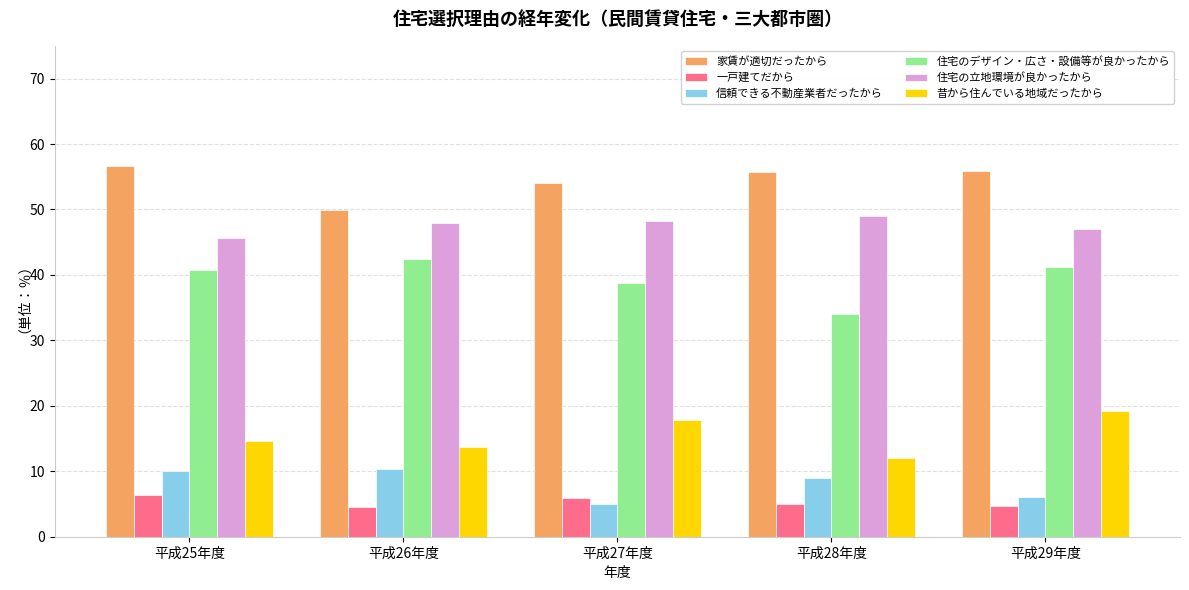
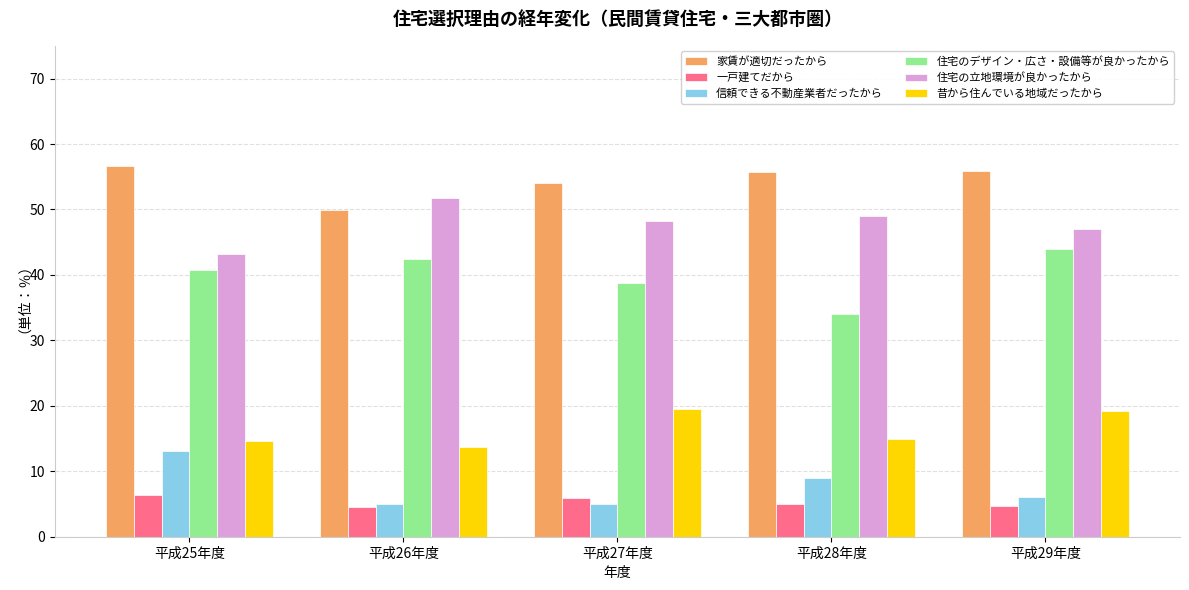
信頼できる不動産業者だったから, 平成25年度: 10 -> 13
住宅の立地環境が良かったから, 平成25年度: 46 -> 43
信頼できる不動産業者だったから, 平成26年度: 10 -> 5
住宅の立地環境が良かったから, 平成26年度: 48 -> 52
昔から住んでいる地域だったから, 平成27年度: 18 -> 20
昔から住んでいる地域だったから, 平成28年度: 12 -> 15
住宅のデザイン・広さ・設備等が良かったから, 平成29年度: 41 -> 44
